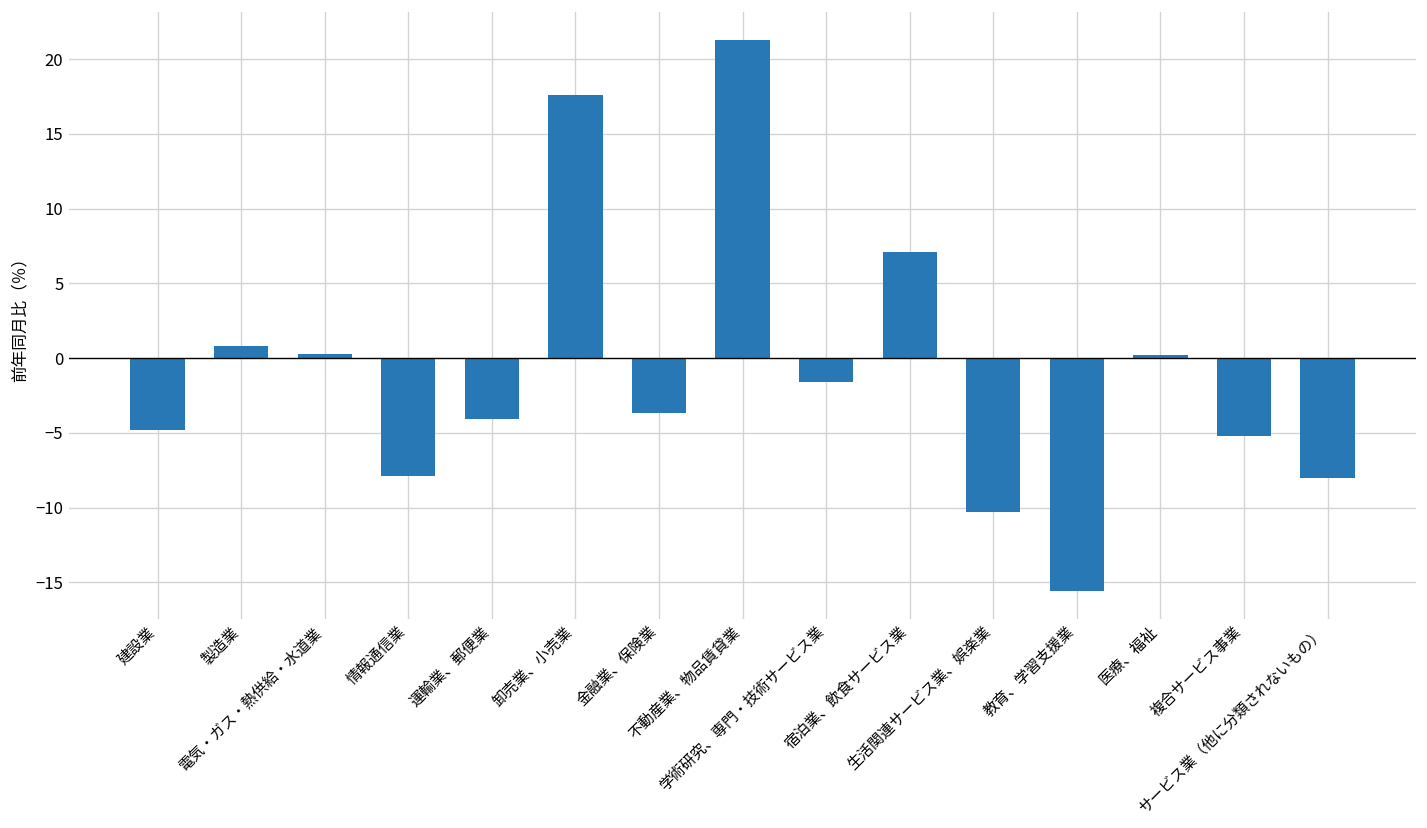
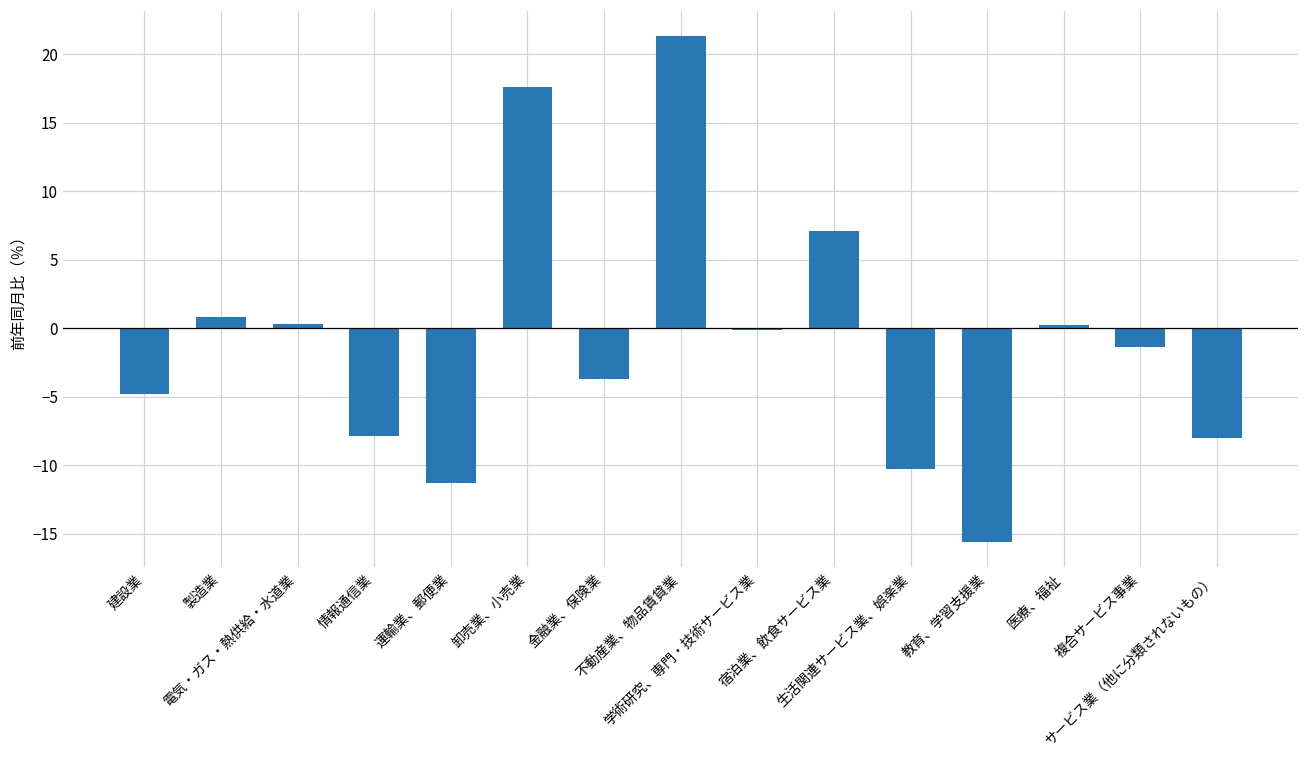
運輸業、郵便業: -4.1 -> -11.3
学術研究、専門・技術サービス業: -1.6 -> -0.1
複合サービス事業: -5.2 -> -1.4
